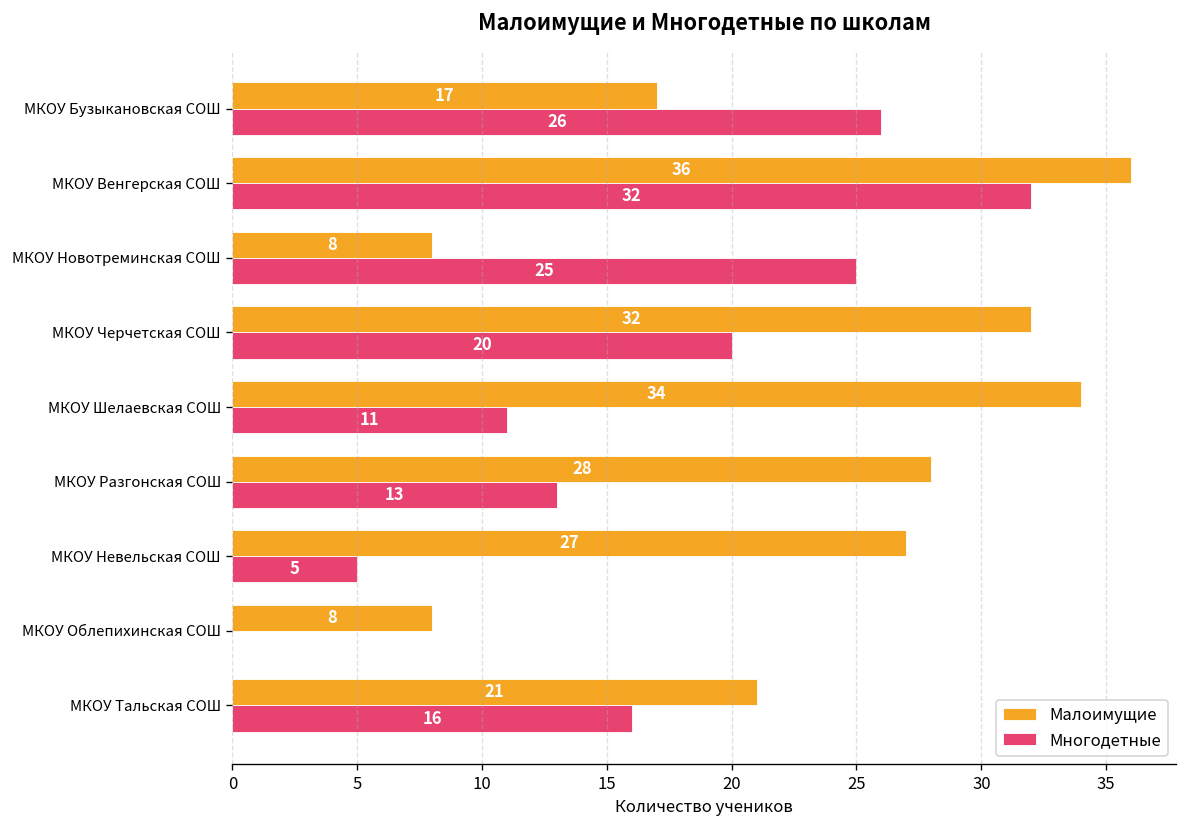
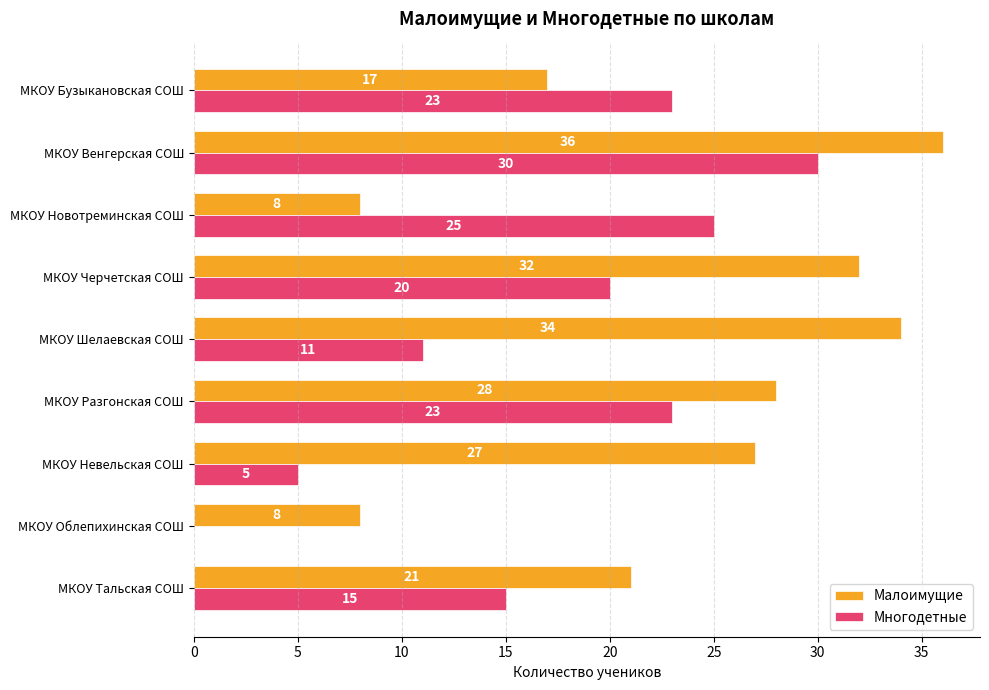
Многодетные, МКОУ Бузыкановская СОШ: 26 -> 23
Многодетные, МКОУ Венгерская СОШ: 32 -> 30
Многодетные, МКОУ Разгонская СОШ: 13 -> 23
Многодетные, МКОУ Тальская СОШ: 16 -> 15
